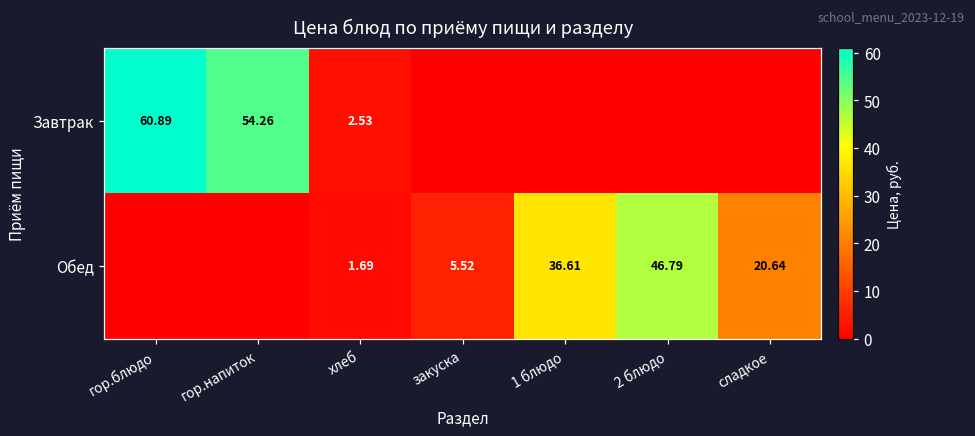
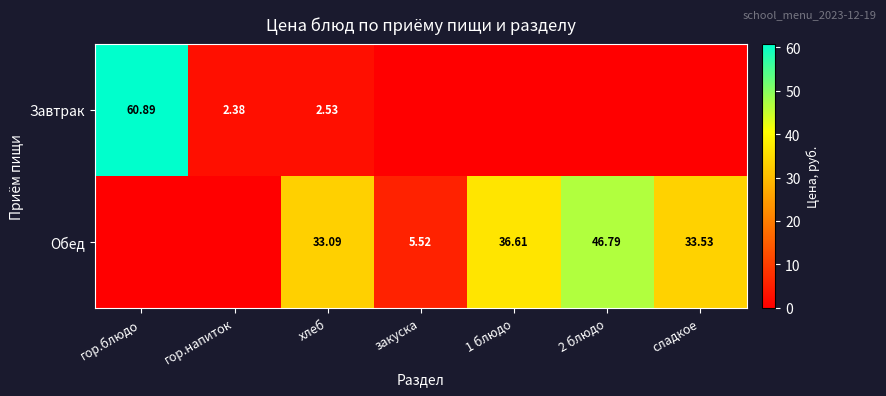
Завтрак, гор.напиток: 54.26 -> 2.38
Обед, хлеб: 1.69 -> 33.09
Обед, сладкое: 20.64 -> 33.53
